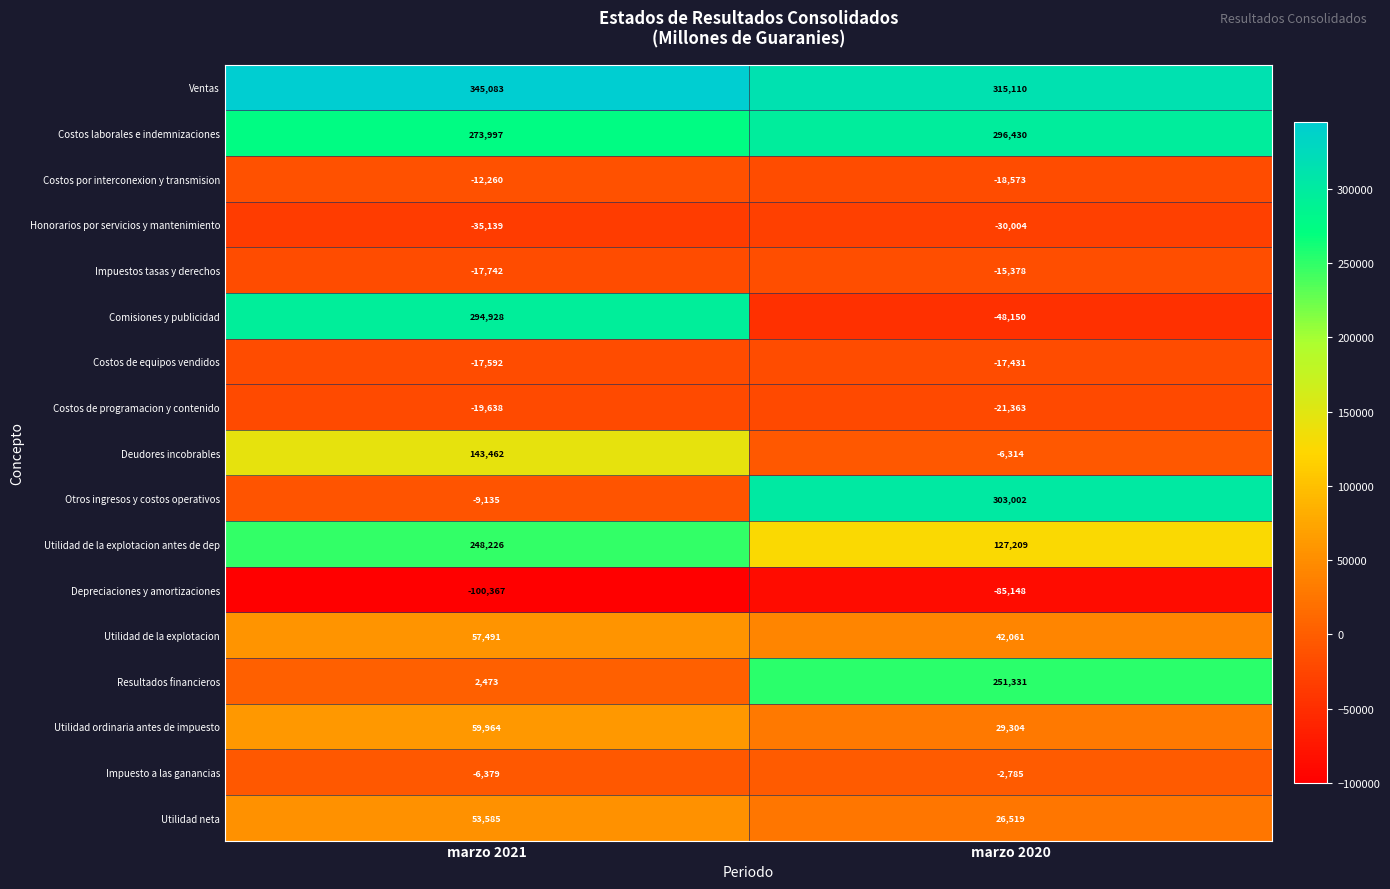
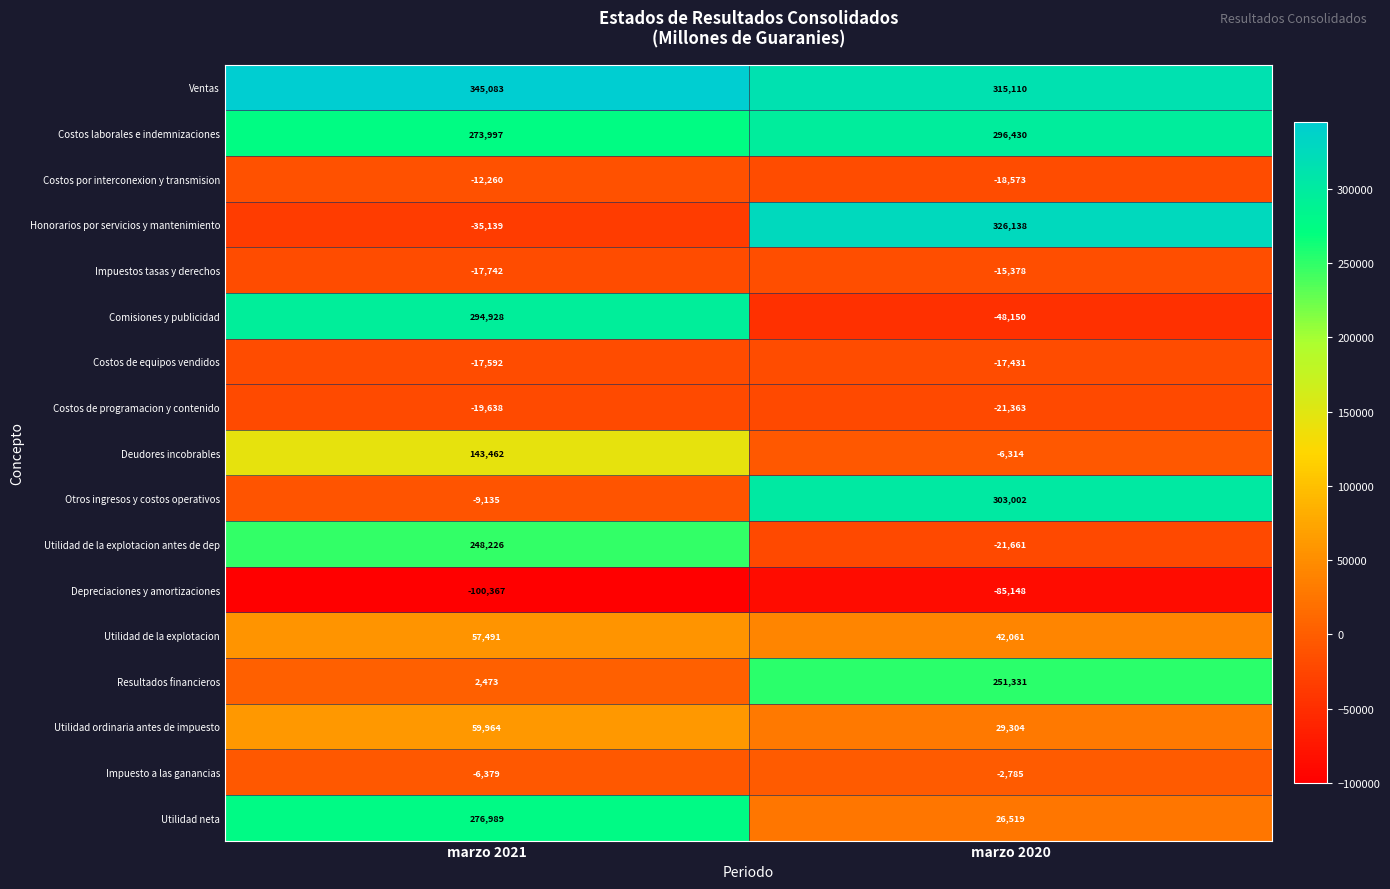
Honorarios por servicios y mantenimiento, marzo 2020: -30,004 -> 326,138
Utilidad de la explotacion antes de dep, marzo 2020: 127,209 -> -21,661
Utilidad neta, marzo 2021: 53,585 -> 276,989
